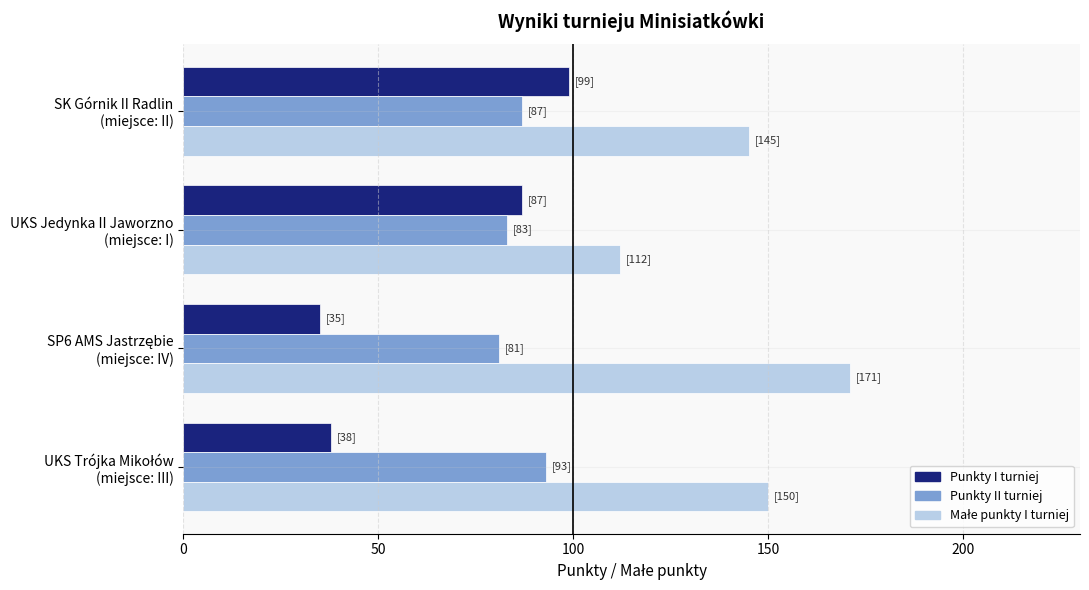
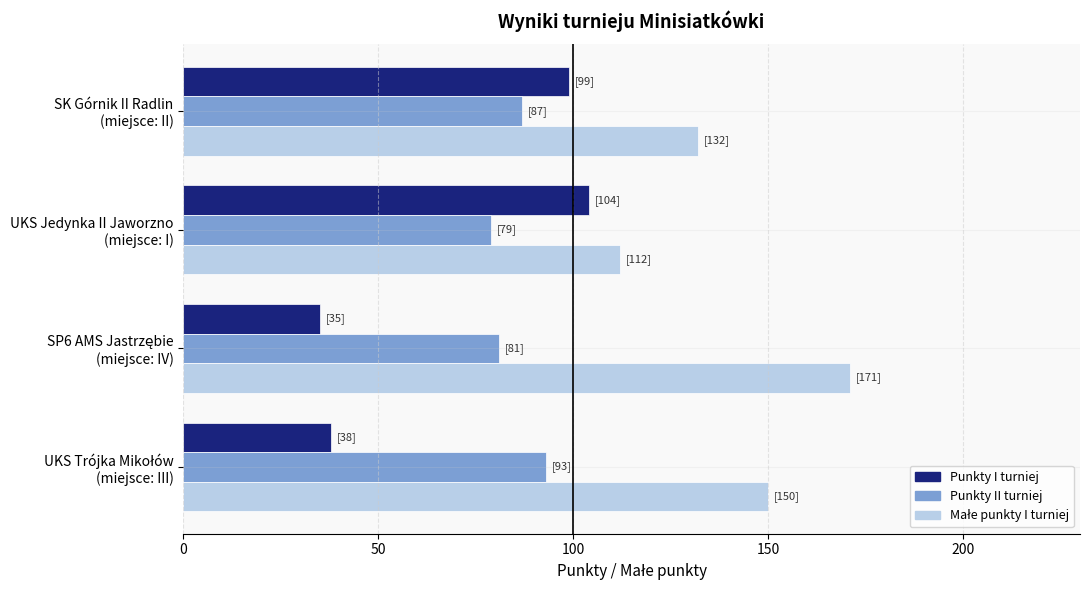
Małe punkty I turniej, SK Górnik II Radlin (miejsce: II): 145] -> 132]
Punkty I turniej, UKS Jedynka II Jaworzno (miejsce: I): 87] -> 104]
Punkty II turniej, UKS Jedynka II Jaworzno (miejsce: I): 83] -> 79]
